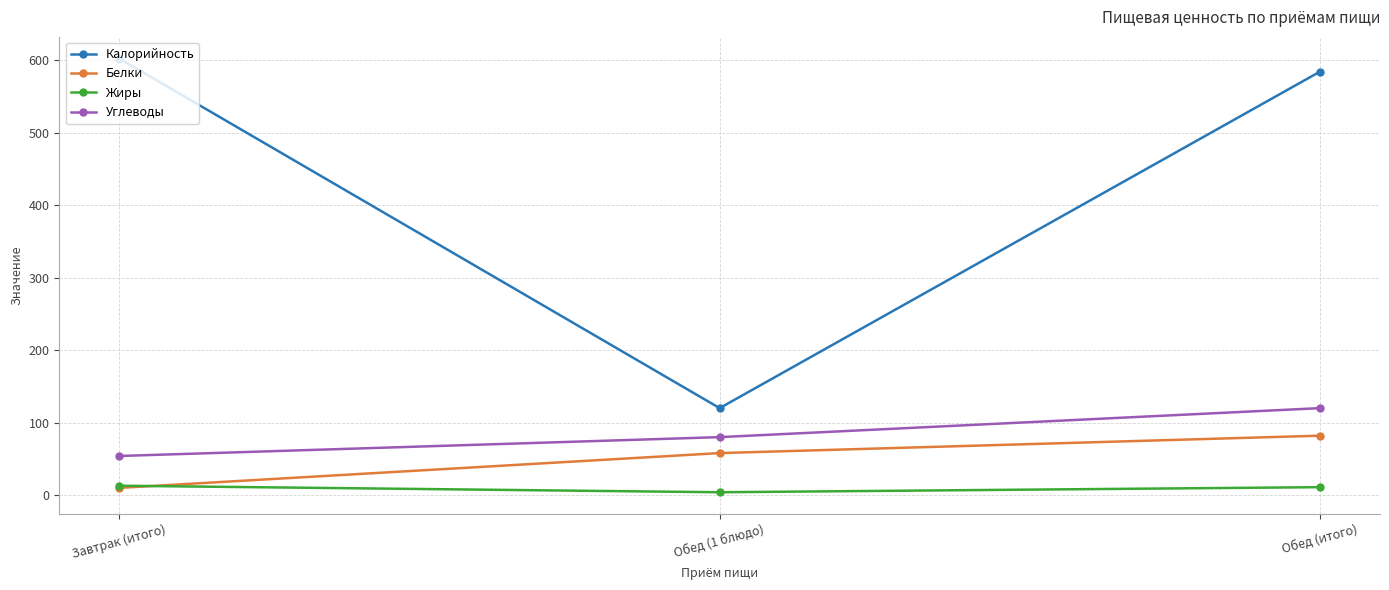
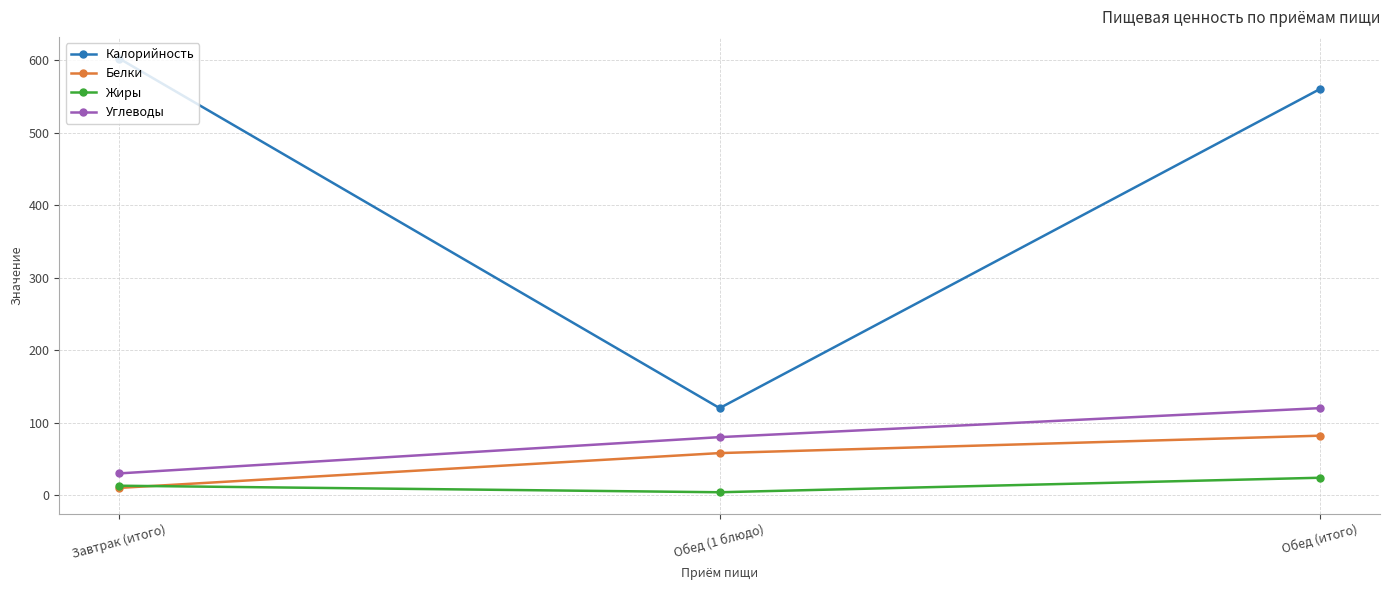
Углеводы, Завтрак (итого): 50 -> 30
Калорийность, Обед (итого): 580 -> 560
Жиры, Обед (итого): 10 -> 20
